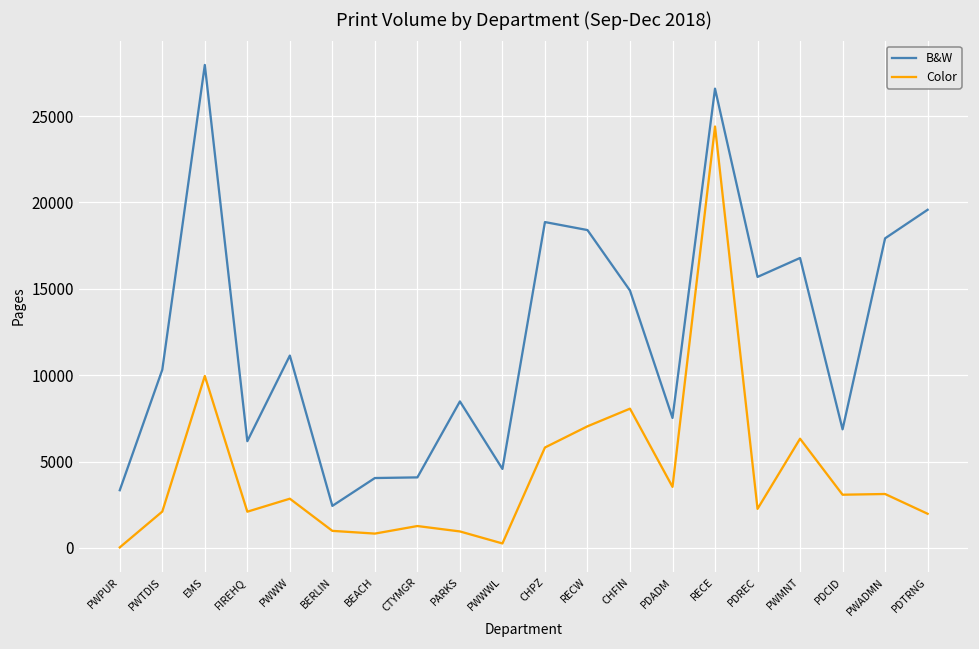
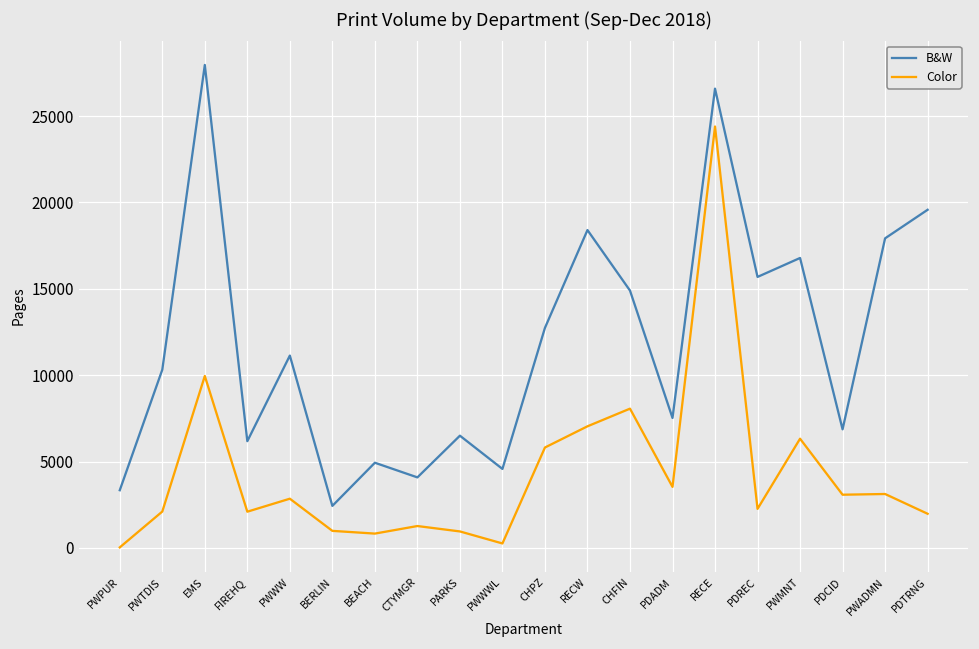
B&W, BEACH: 4000 -> 4900
B&W, PARKS: 8500 -> 6500
B&W, CHPZ: 18900 -> 12700
